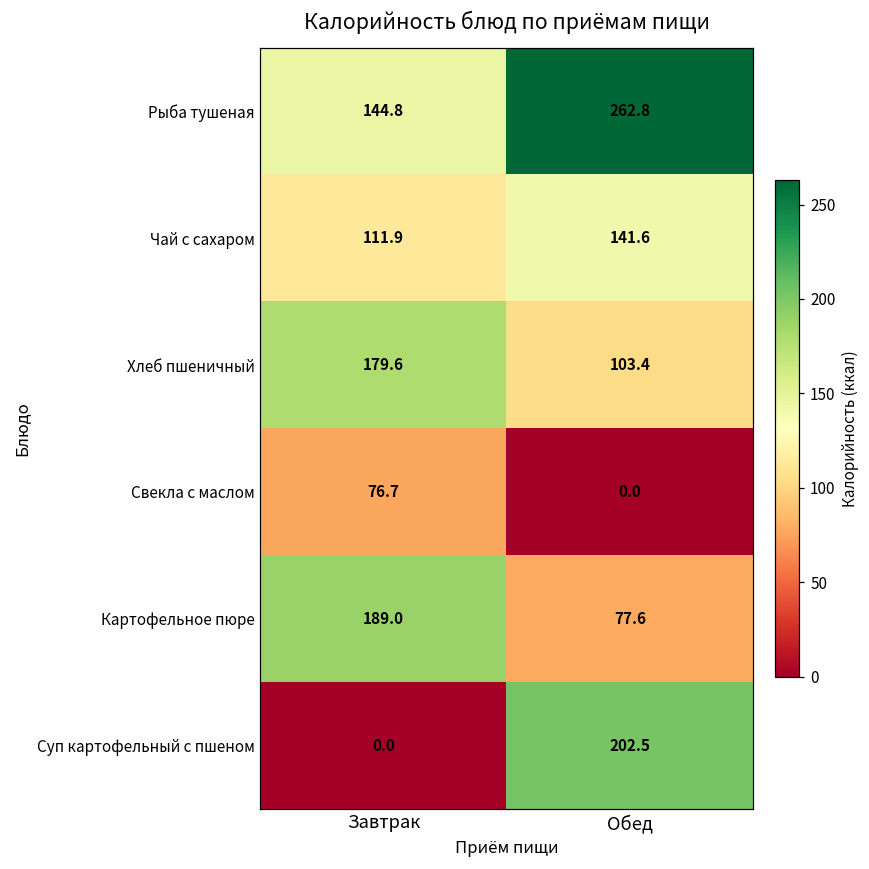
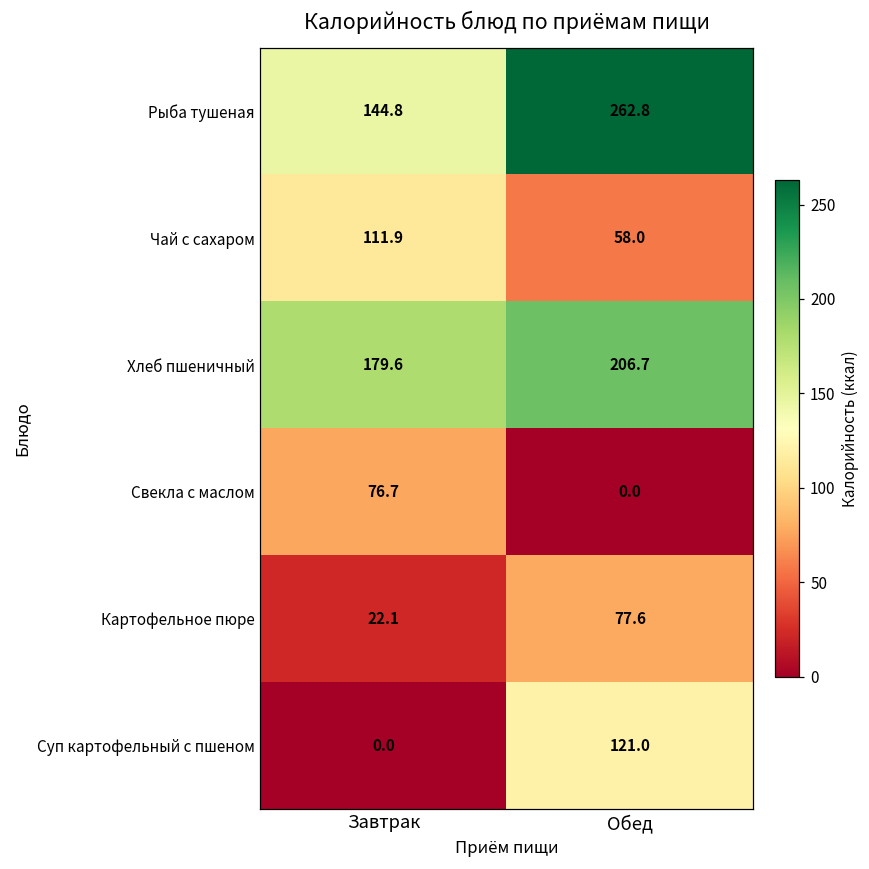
Чай с сахаром, Обед: 141.6 -> 58.0
Хлеб пшеничный, Обед: 103.4 -> 206.7
Картофельное пюре, Завтрак: 189.0 -> 22.1
Суп картофельный с пшеном, Обед: 202.5 -> 121.0
